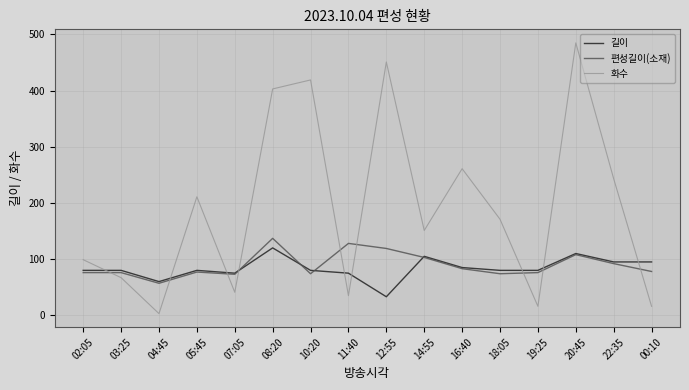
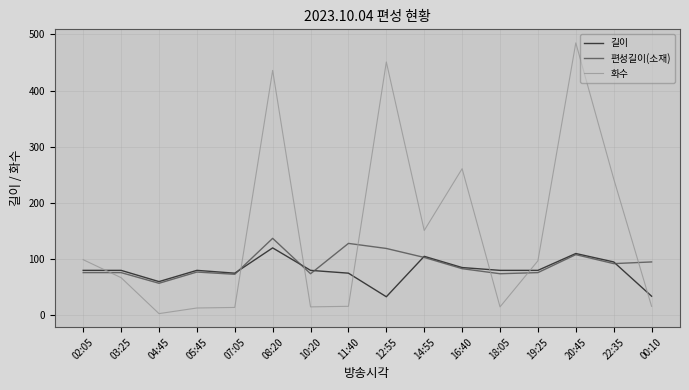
화수, 05:45: 210 -> 10
화수, 07:05: 40 -> 10
화수, 08:20: 400 -> 440
화수, 10:20: 420 -> 20
화수, 11:40: 40 -> 20
화수, 18:05: 170 -> 20
화수, 19:25: 20 -> 100
길이, 00:10: 100 -> 30
편성길이(소재), 00:10: 80 -> 100
